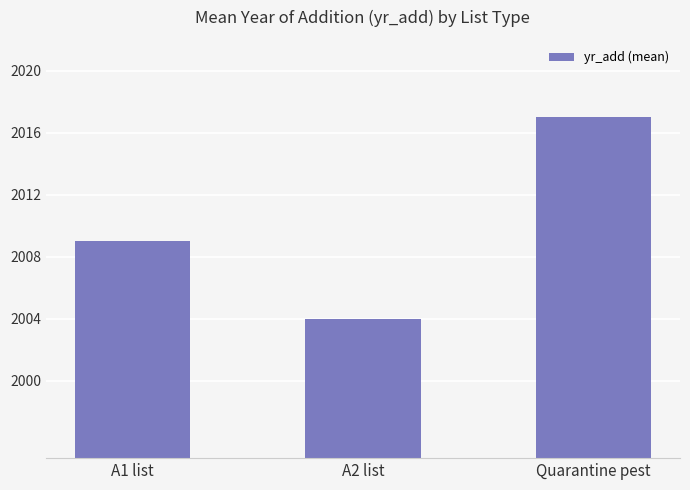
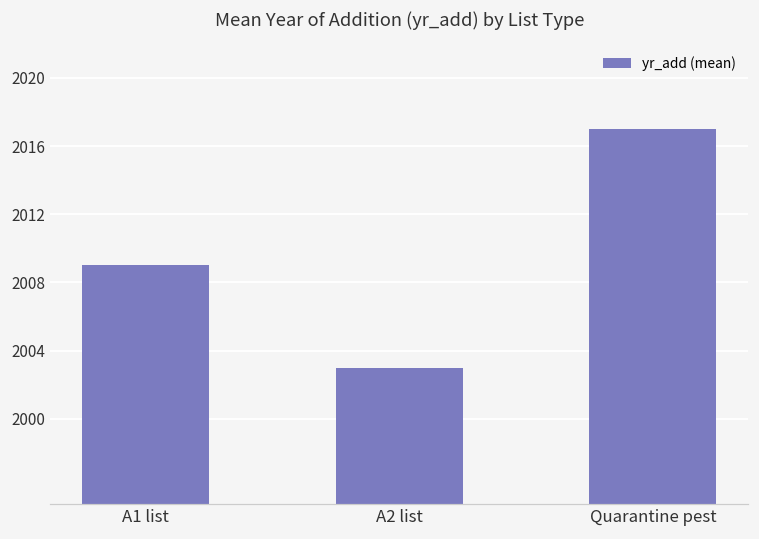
A2 list: 2004 -> 2003
